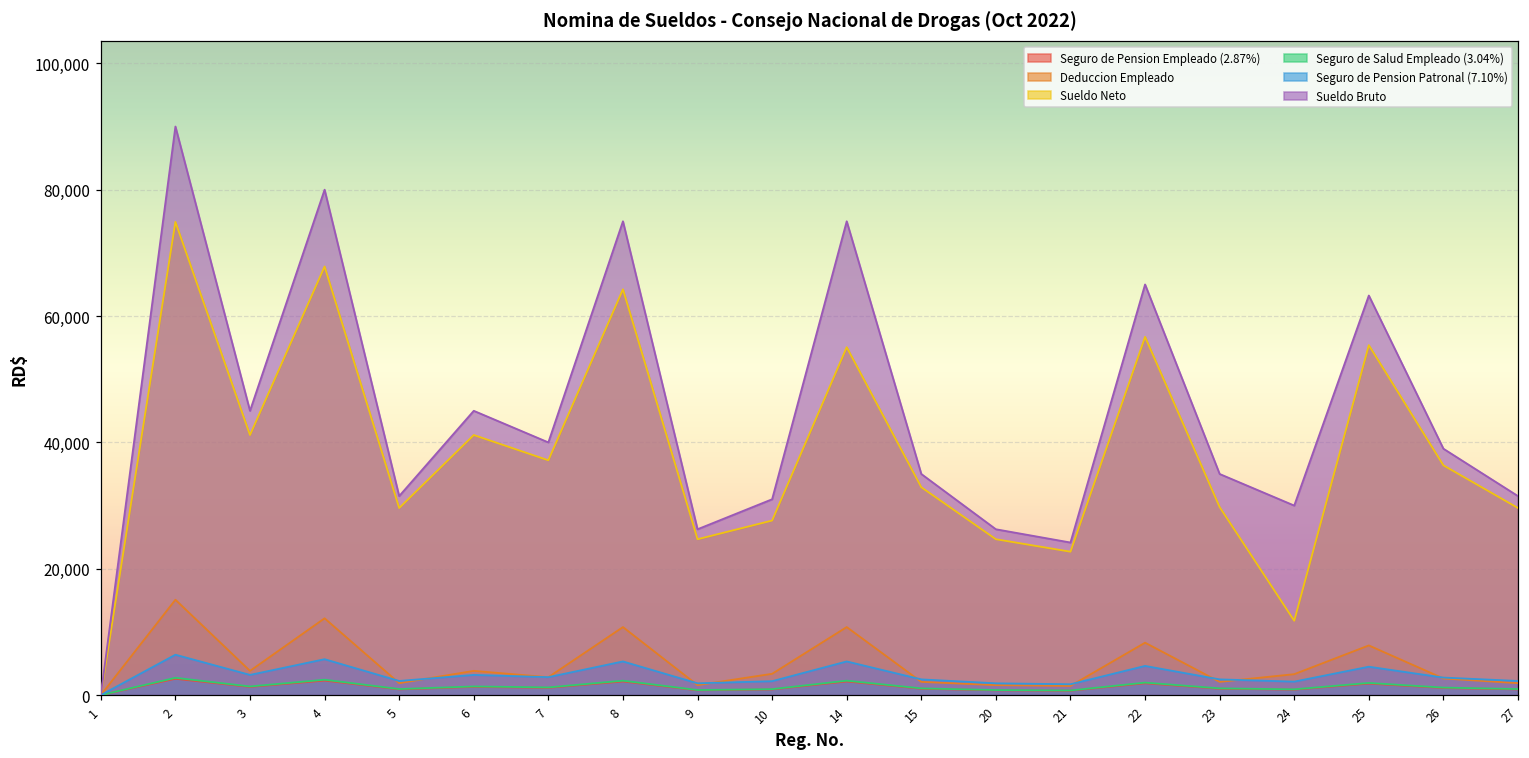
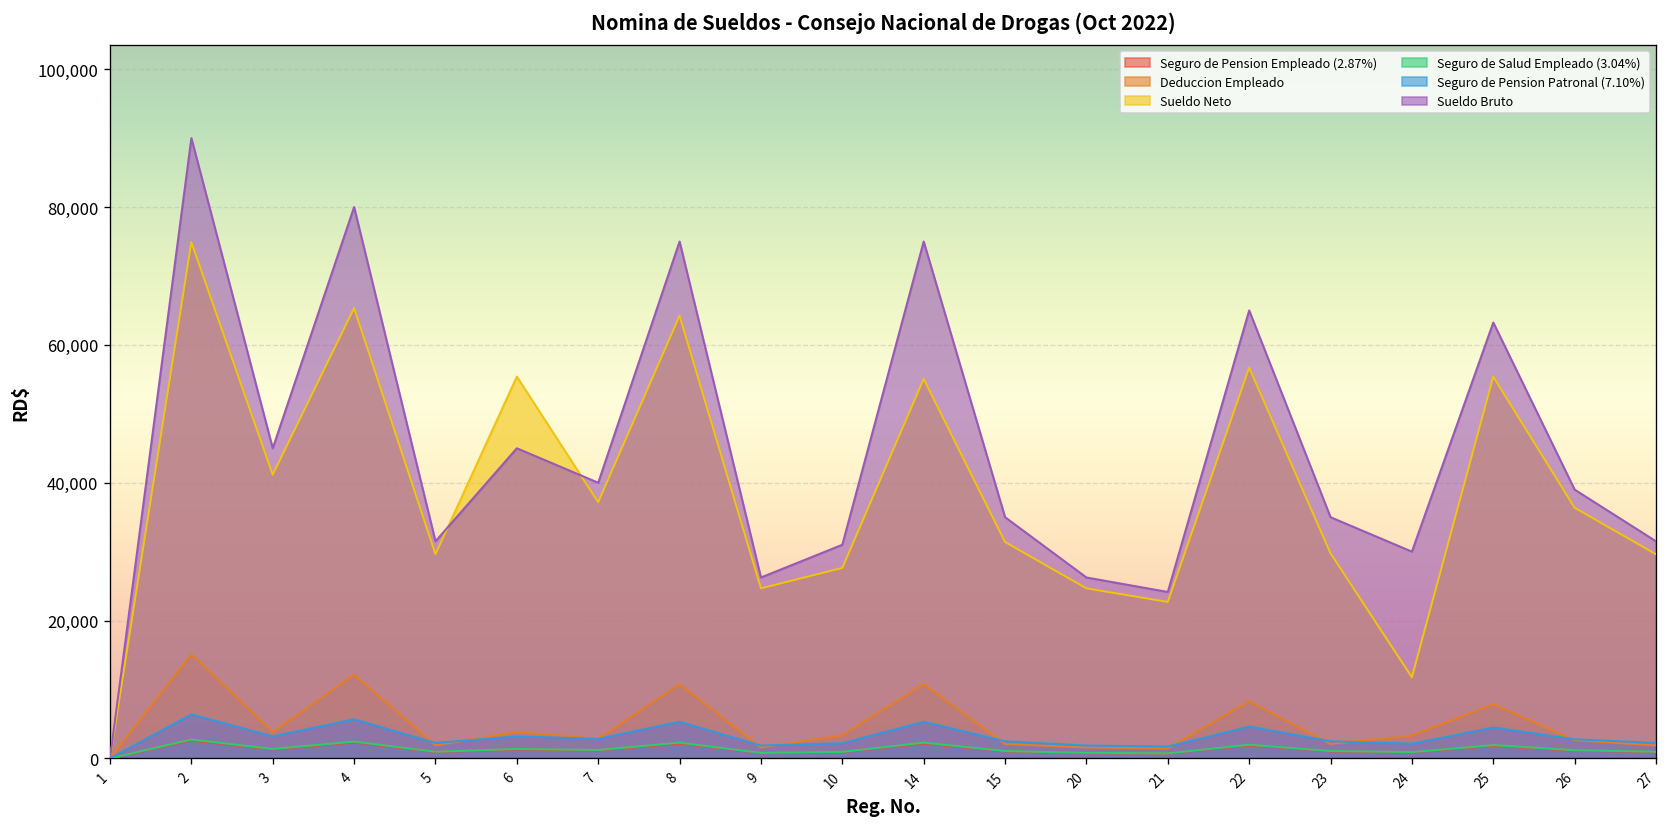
Sueldo Neto, 4: 68,000 -> 65,000
Sueldo Neto, 6: 41,000 -> 55,000
Sueldo Neto, 15: 33,000 -> 31,000
